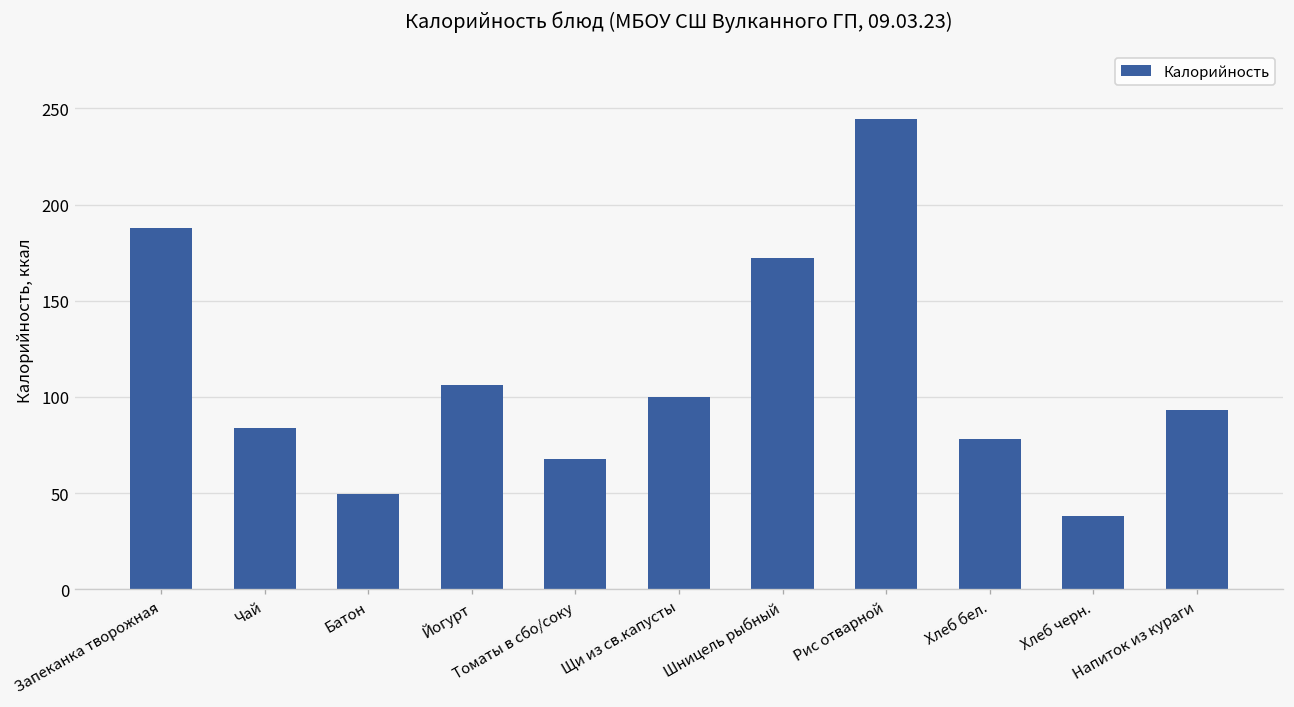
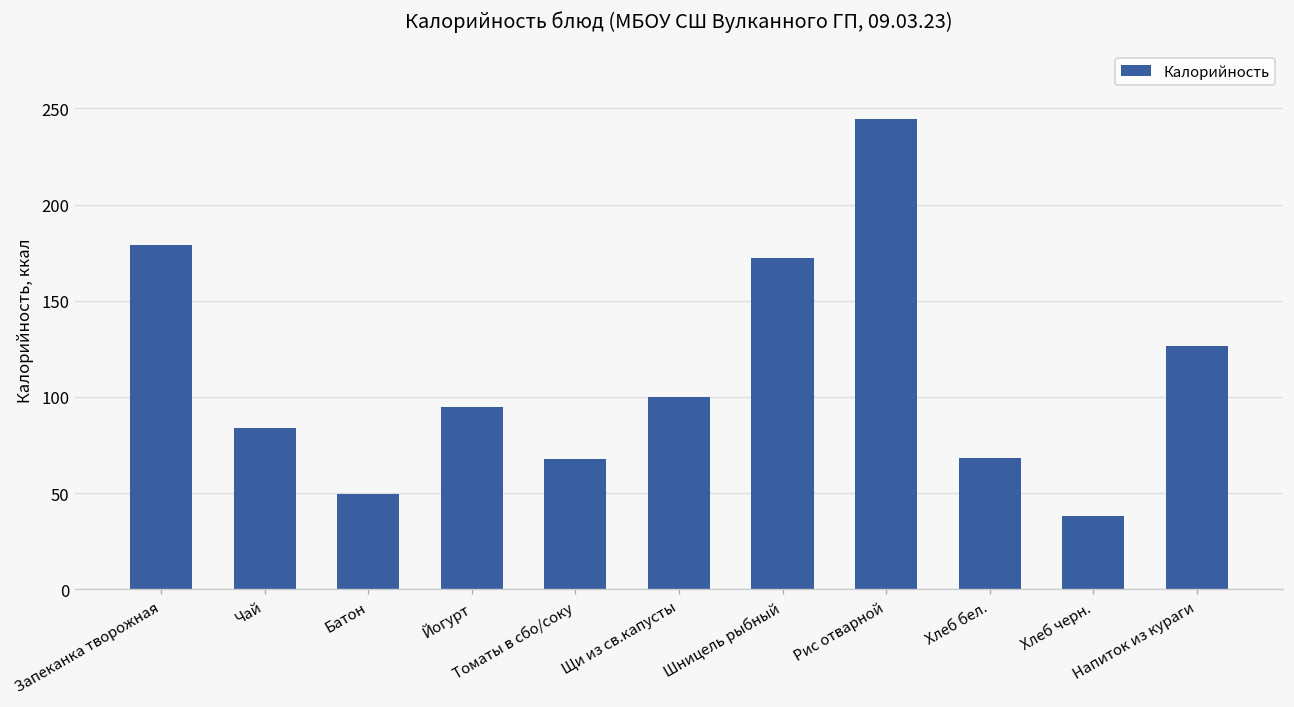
Запеканка творожная: 188 -> 179
Йогурт: 106 -> 95
Хлеб бел.: 78 -> 68
Напиток из кураги: 93 -> 127
